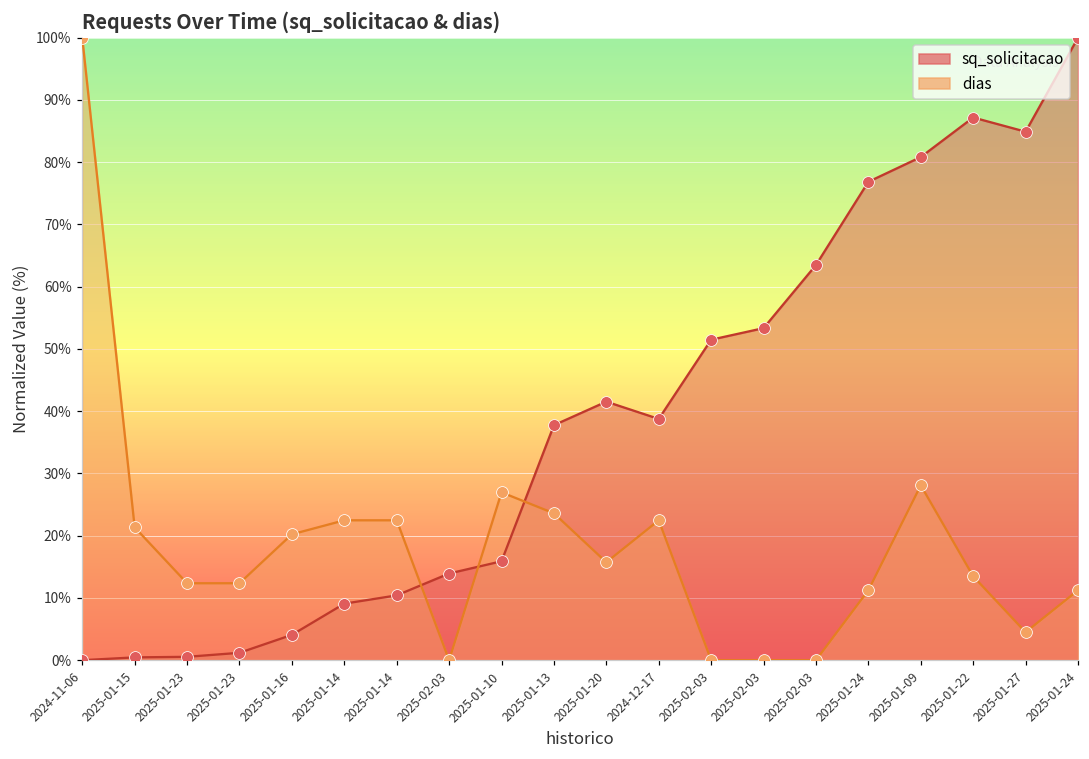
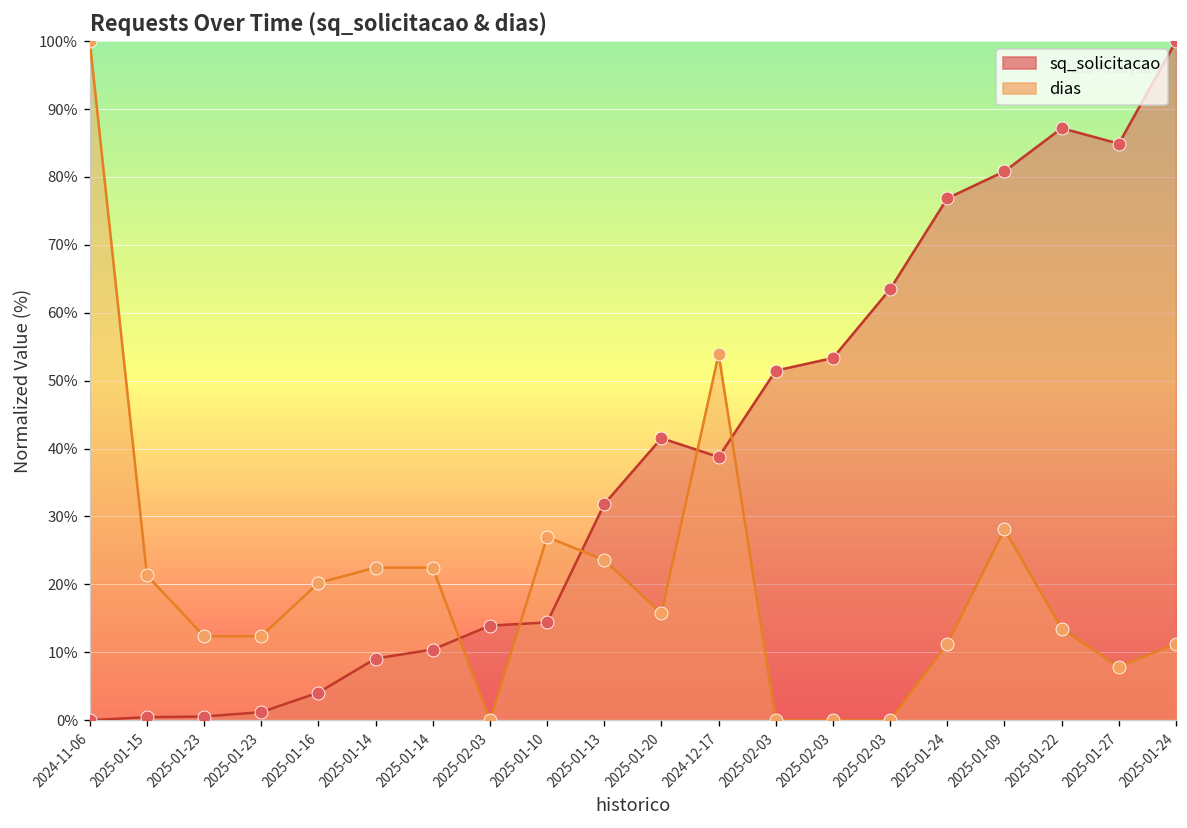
sq_solicitacao, 2025-01-10: 16% -> 14%
sq_solicitacao, 2025-01-13: 38% -> 32%
dias, 2024-12-17: 22% -> 54%
dias, 2025-01-27: 4% -> 8%
